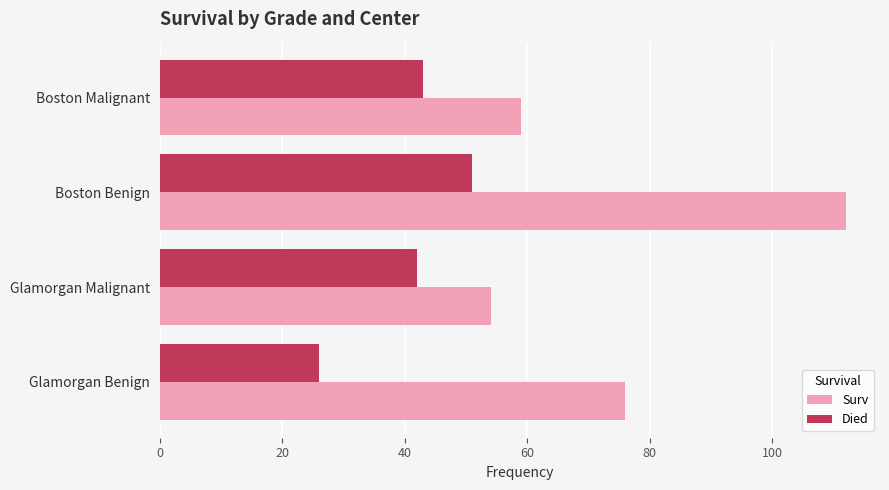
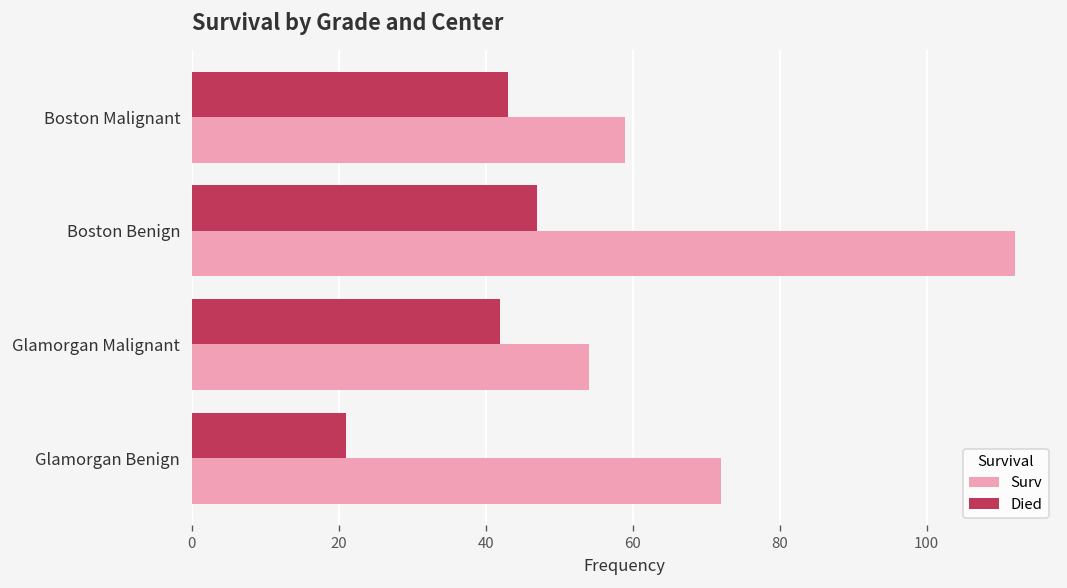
Died, Boston Benign: 51 -> 47
Died, Glamorgan Benign: 26 -> 21
Surv, Glamorgan Benign: 76 -> 72
